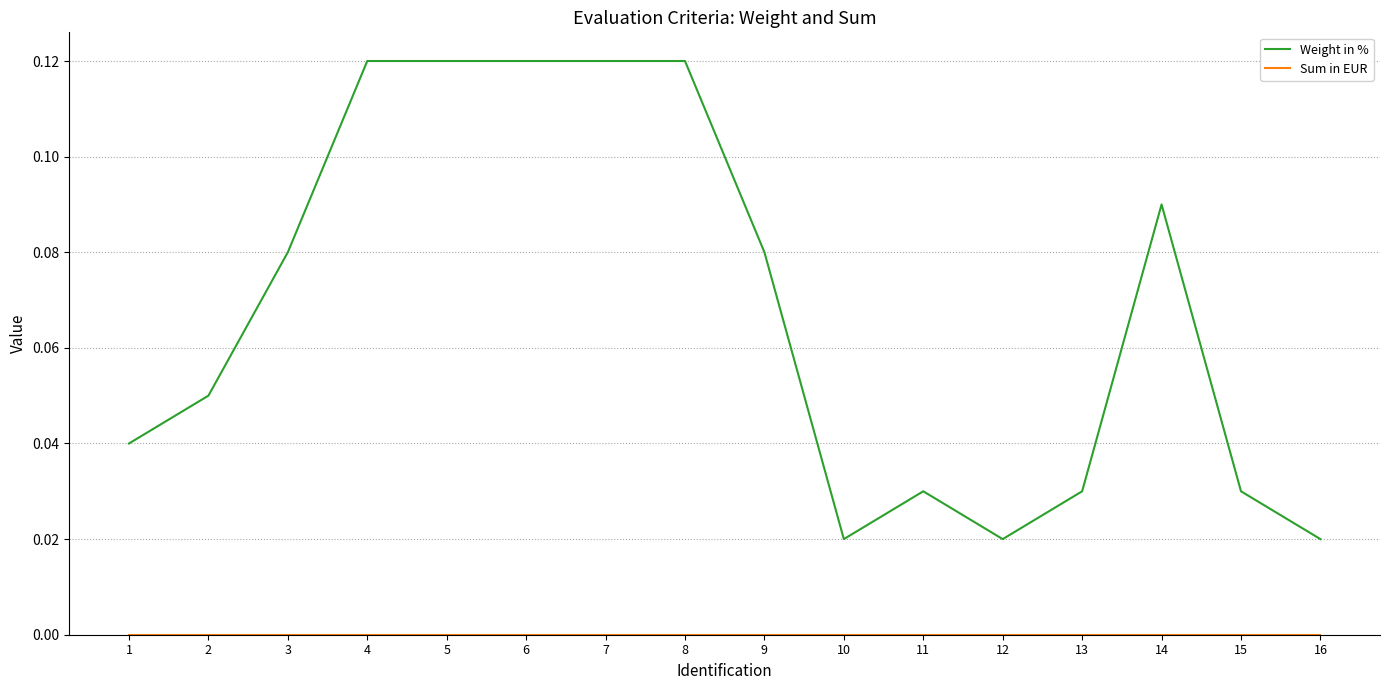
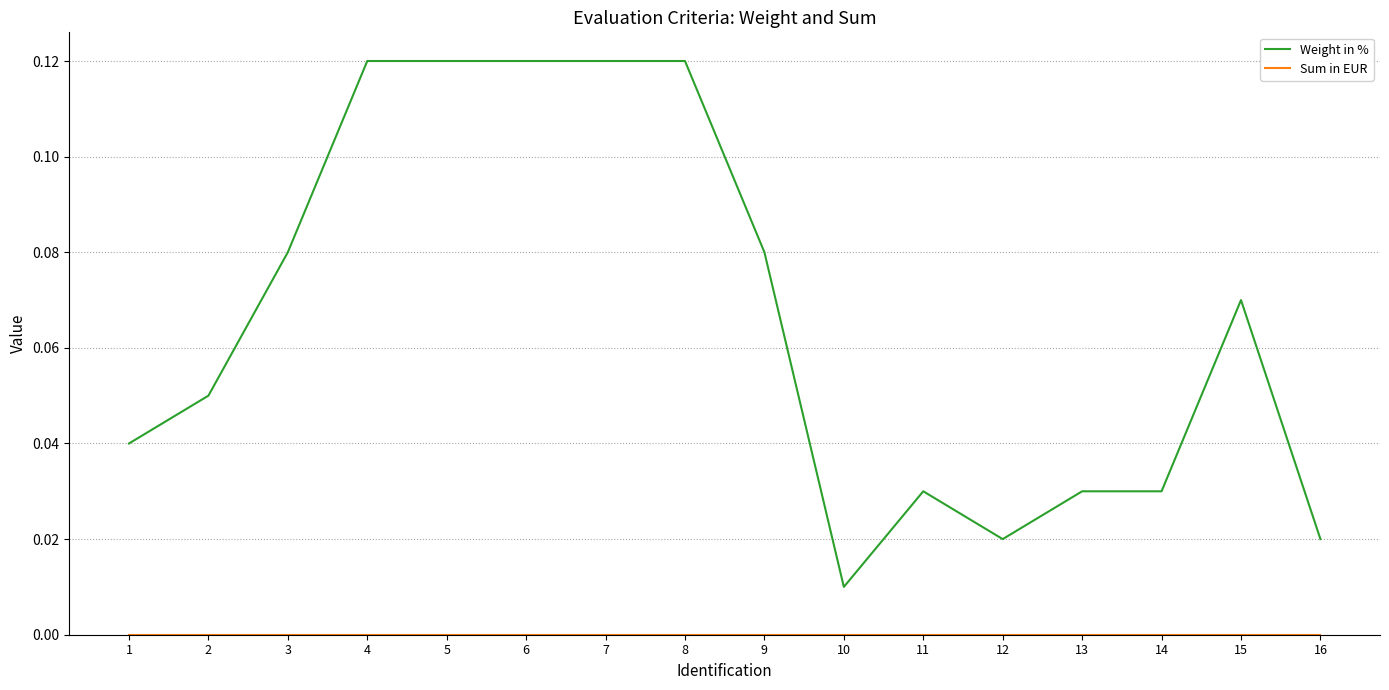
Weight in %, 10: 0.02 -> 0.01
Weight in %, 14: 0.09 -> 0.03
Weight in %, 15: 0.03 -> 0.07
